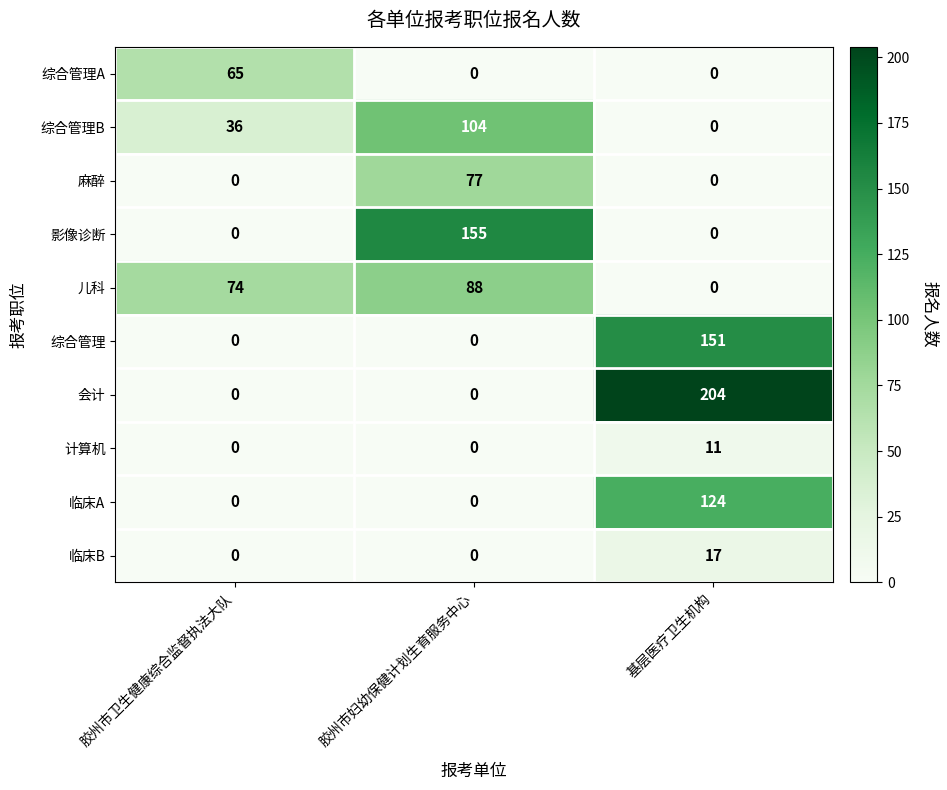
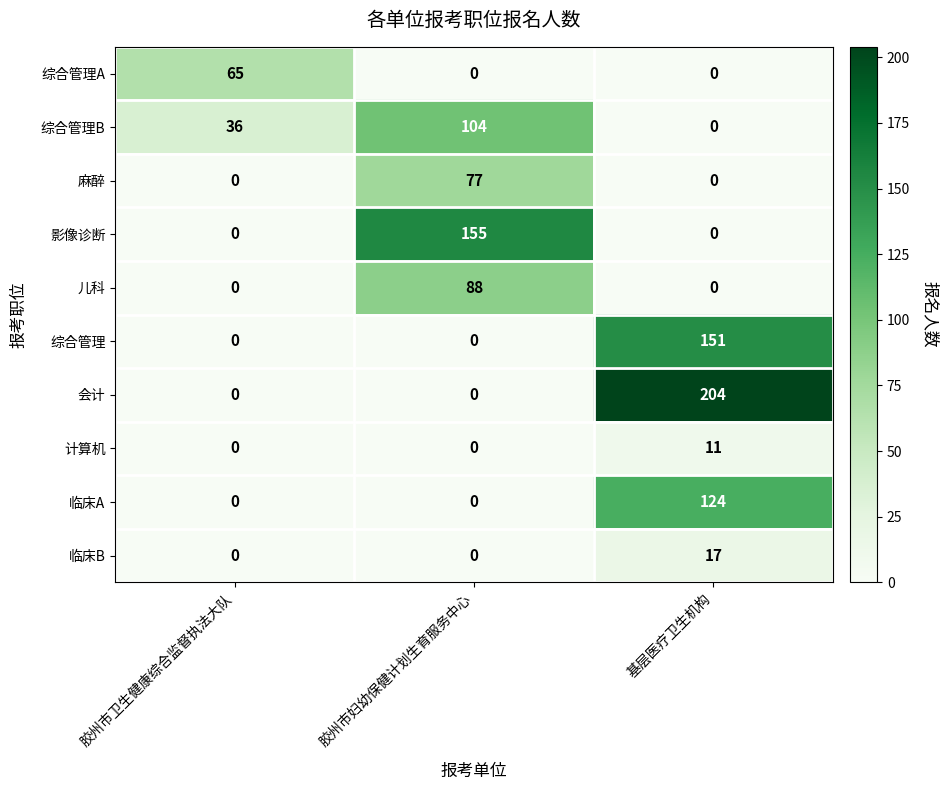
儿科, 胶州市卫生健康综合监督执法大队: 74 -> 0
